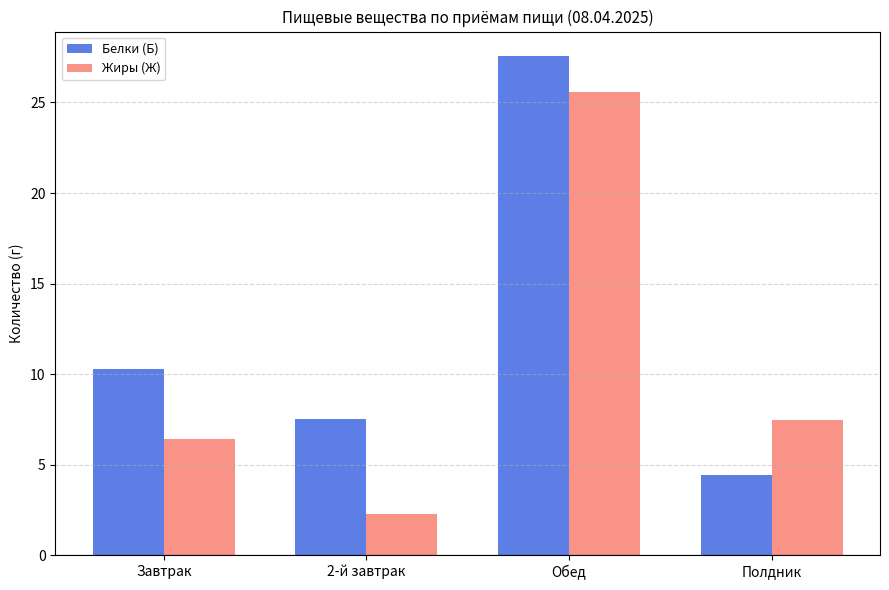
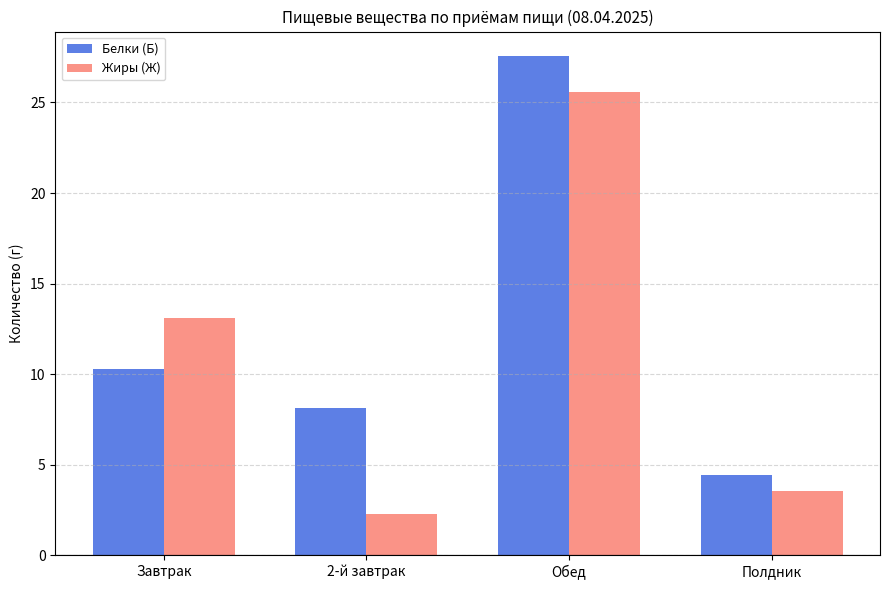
Жиры (Ж), Завтрак: 6.4 -> 13.1
Белки (Б), 2-й завтрак: 7.5 -> 8.1
Жиры (Ж), Полдник: 7.5 -> 3.6
